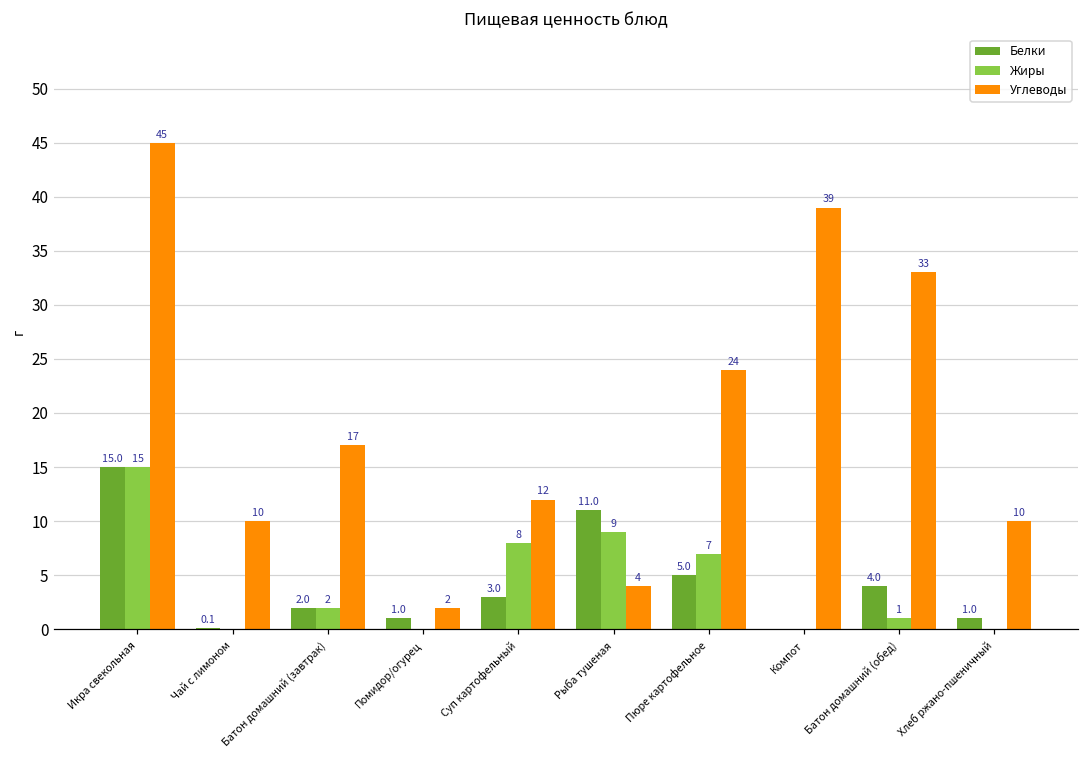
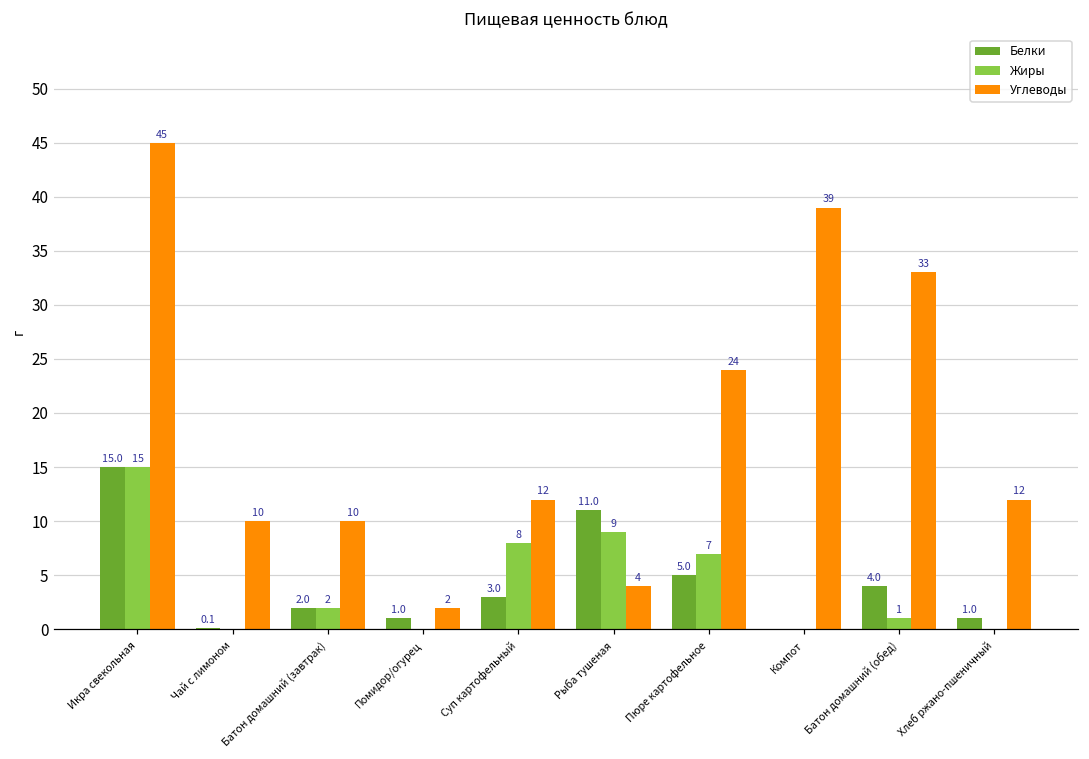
Углеводы, Батон домашний (завтрак): 17 -> 10
Углеводы, Хлеб ржано-пшеничный: 10 -> 12
